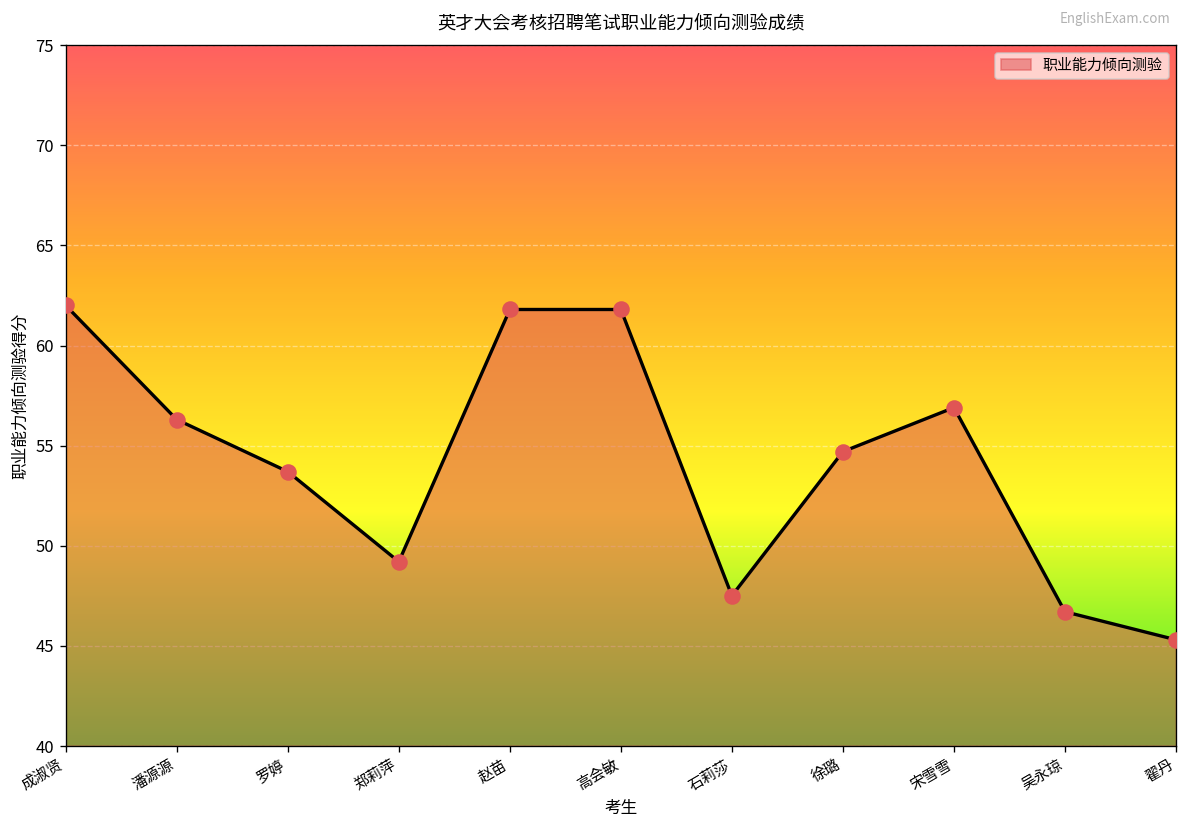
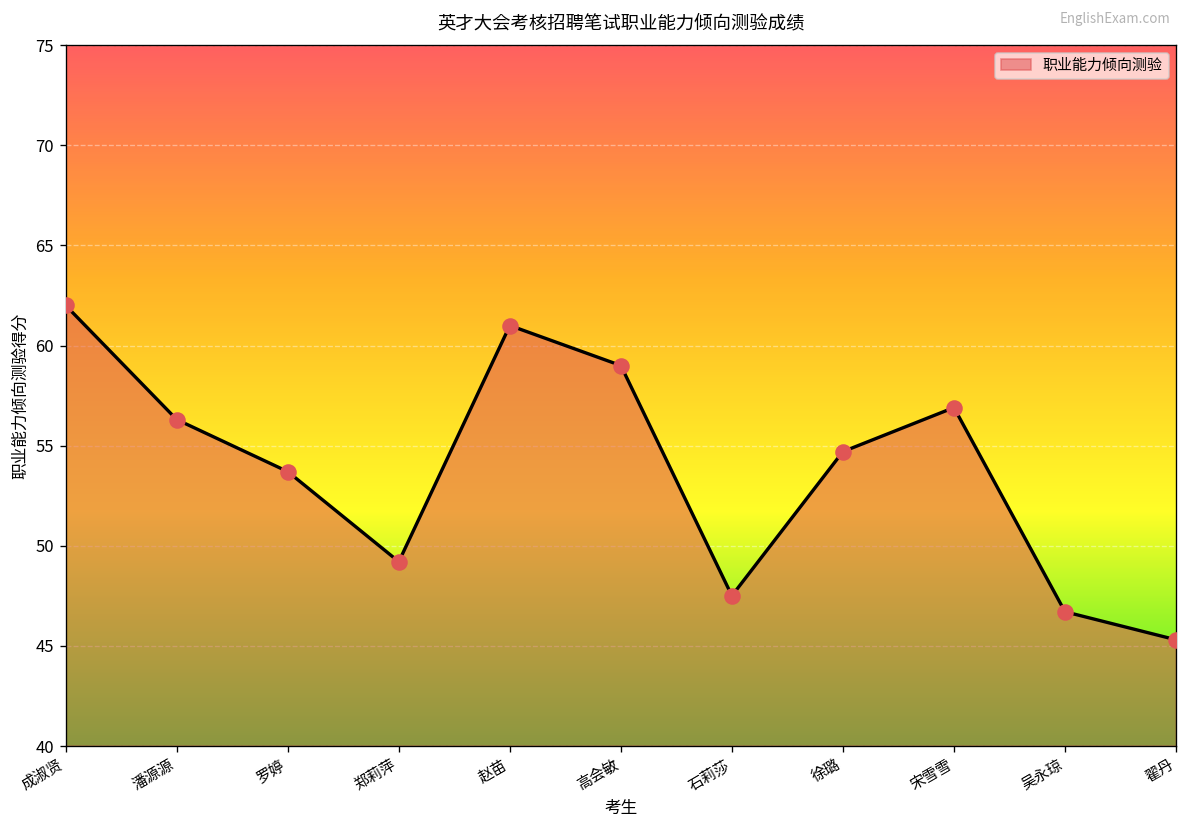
赵苗: 61.8 -> 61.0
高会敏: 61.8 -> 59.0
